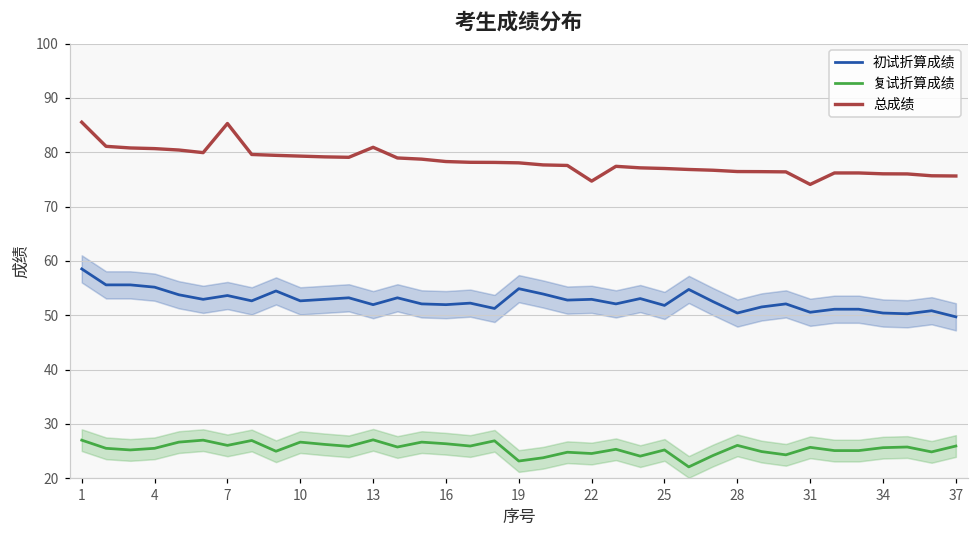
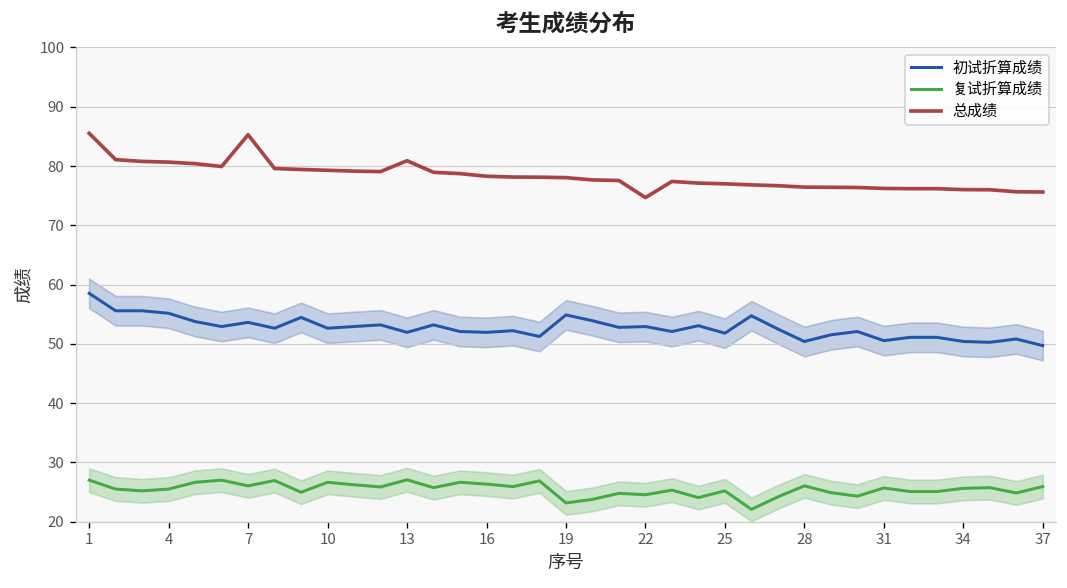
总成绩, 31: 74 -> 76
